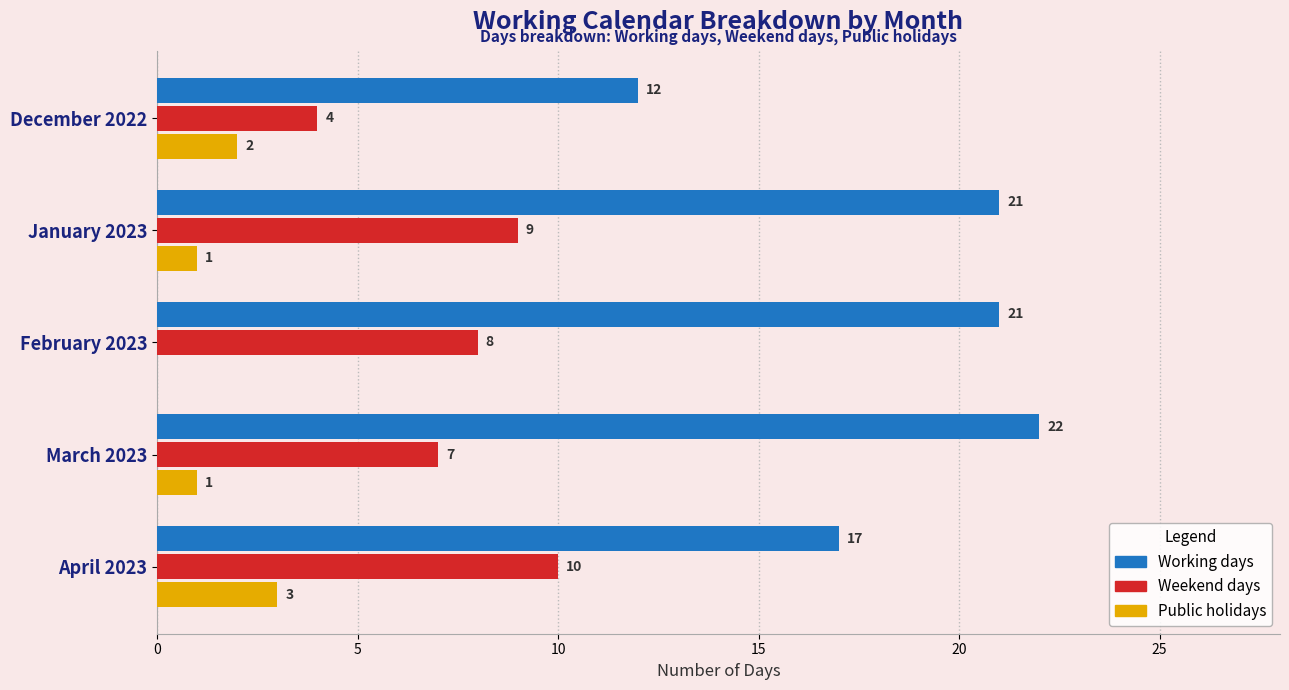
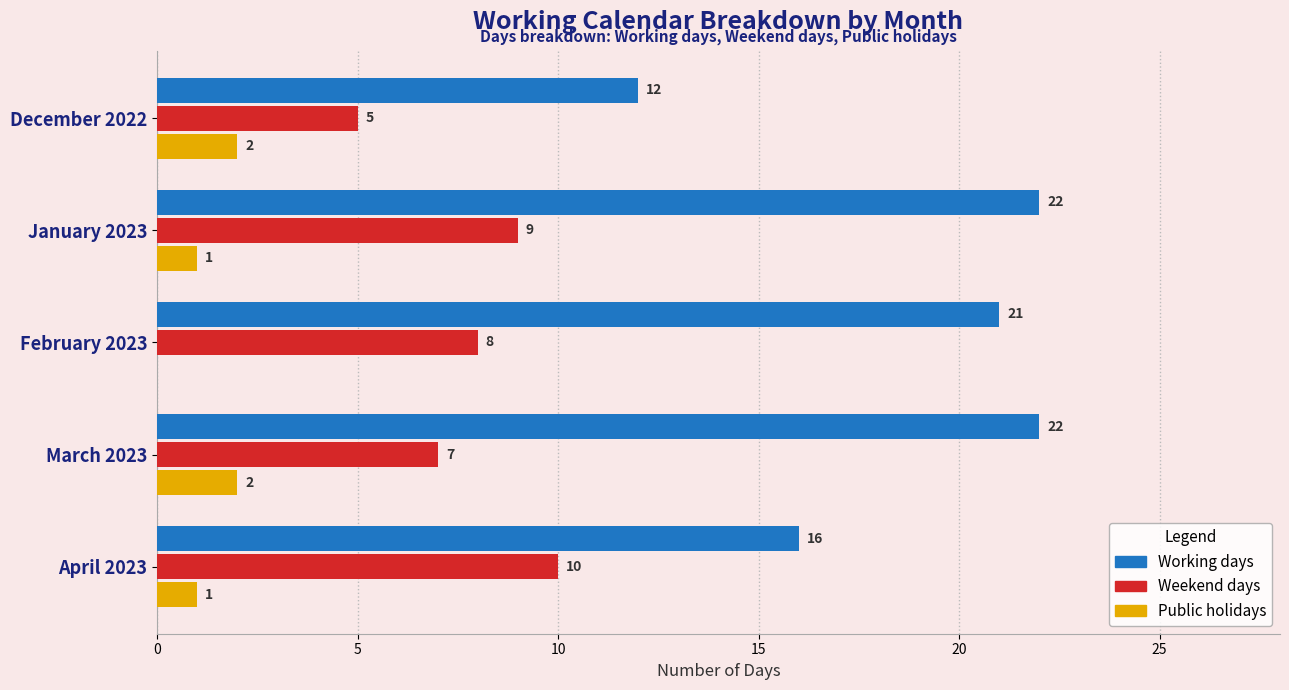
Weekend days, December 2022: 4 -> 5
Working days, January 2023: 21 -> 22
Public holidays, March 2023: 1 -> 2
Working days, April 2023: 17 -> 16
Public holidays, April 2023: 3 -> 1
